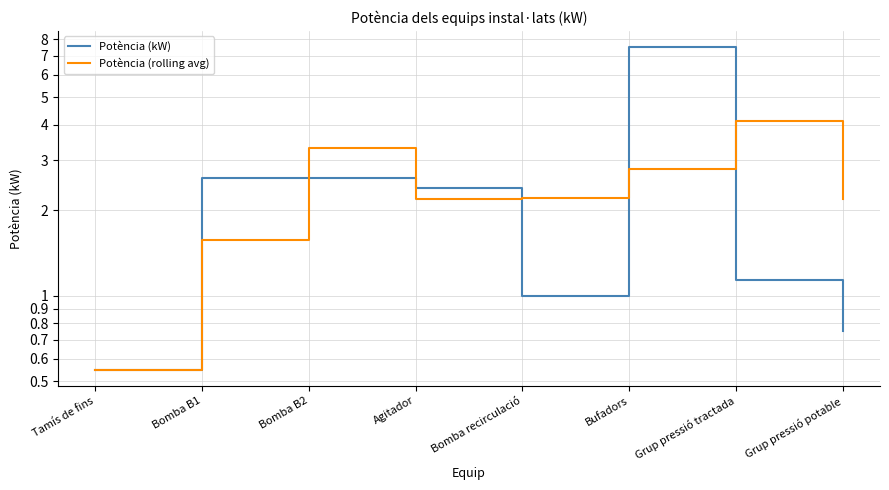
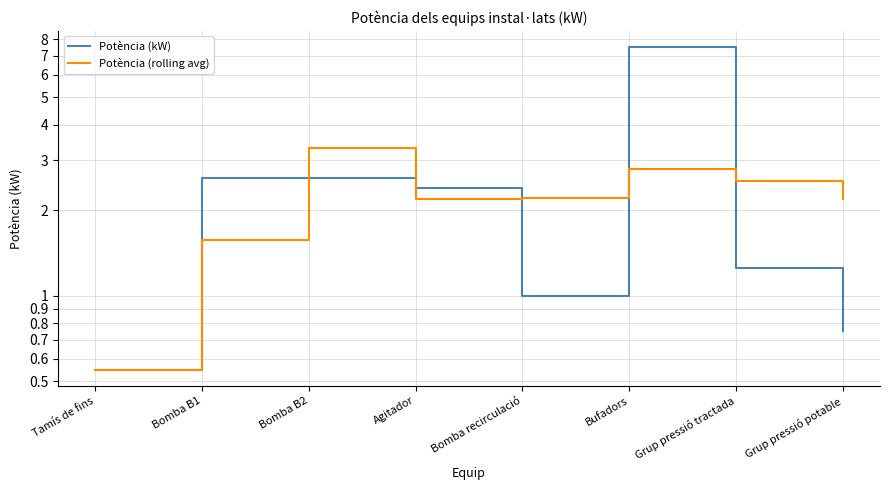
Potència (kW), Grup pressió tractada: 1.14 -> 1.3
Potència (rolling avg), Grup pressió tractada: 4.1 -> 2.5
